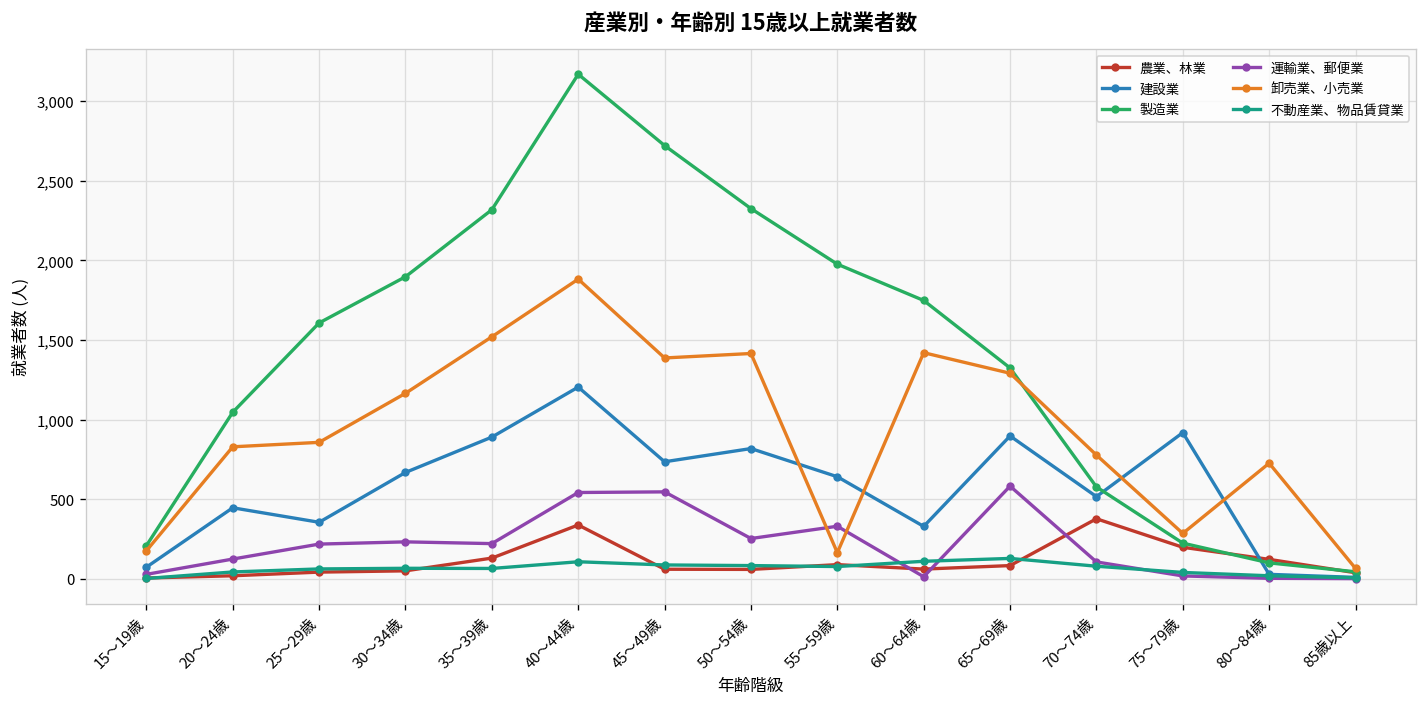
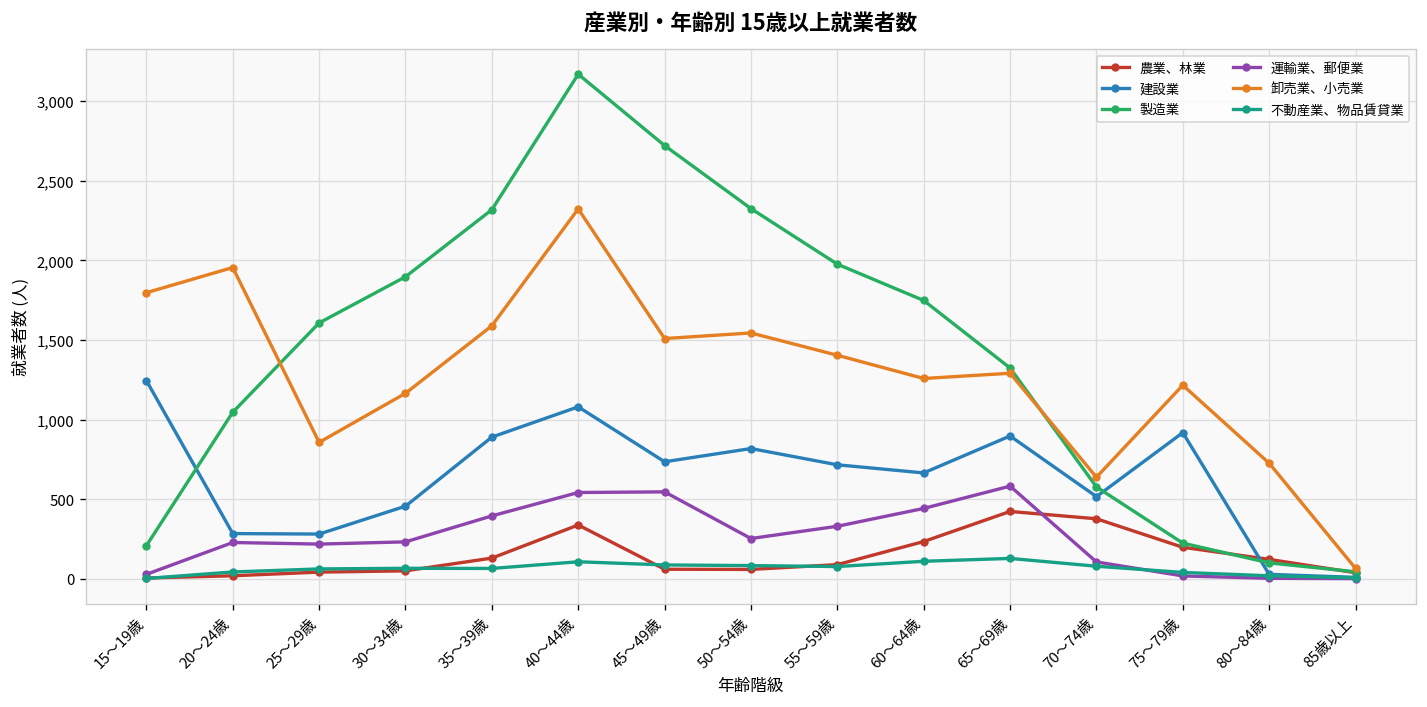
建設業, 15～19歳: 70 -> 1,250
卸売業、小売業, 15～19歳: 180 -> 1,800
建設業, 20～24歳: 450 -> 280
運輸業、郵便業, 20～24歳: 120 -> 230
卸売業、小売業, 20～24歳: 830 -> 1,960
建設業, 25～29歳: 360 -> 280
建設業, 30～34歳: 670 -> 460
運輸業、郵便業, 35～39歳: 220 -> 400
卸売業、小売業, 35～39歳: 1,520 -> 1,590
建設業, 40～44歳: 1,200 -> 1,080
卸売業、小売業, 40～44歳: 1,880 -> 2,320
卸売業、小売業, 45～49歳: 1,390 -> 1,510
卸売業、小売業, 50～54歳: 1,420 -> 1,540
建設業, 55～59歳: 640 -> 720
卸売業、小売業, 55～59歳: 160 -> 1,400
農業、林業, 60～64歳: 60 -> 230
建設業, 60～64歳: 330 -> 670
運輸業、郵便業, 60～64歳: 10 -> 440
卸売業、小売業, 60～64歳: 1,420 -> 1,260
農業、林業, 65～69歳: 80 -> 420
卸売業、小売業, 70～74歳: 780 -> 640
卸売業、小売業, 75～79歳: 290 -> 1,220
